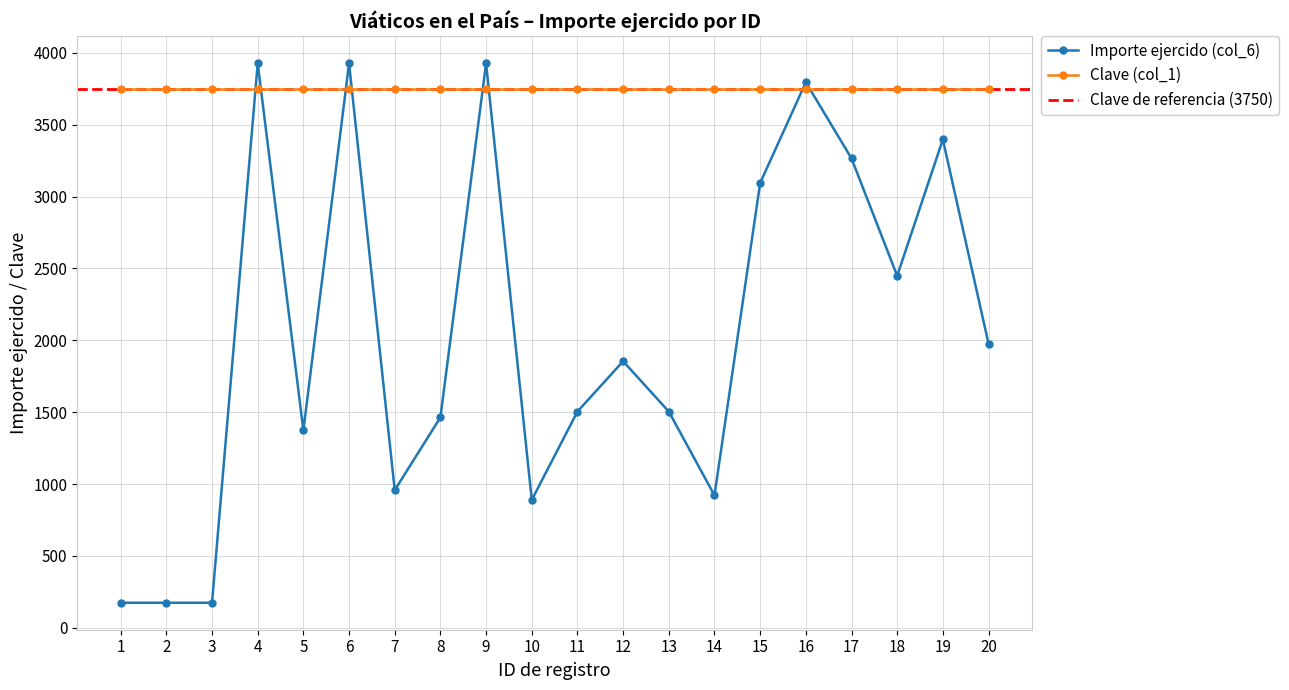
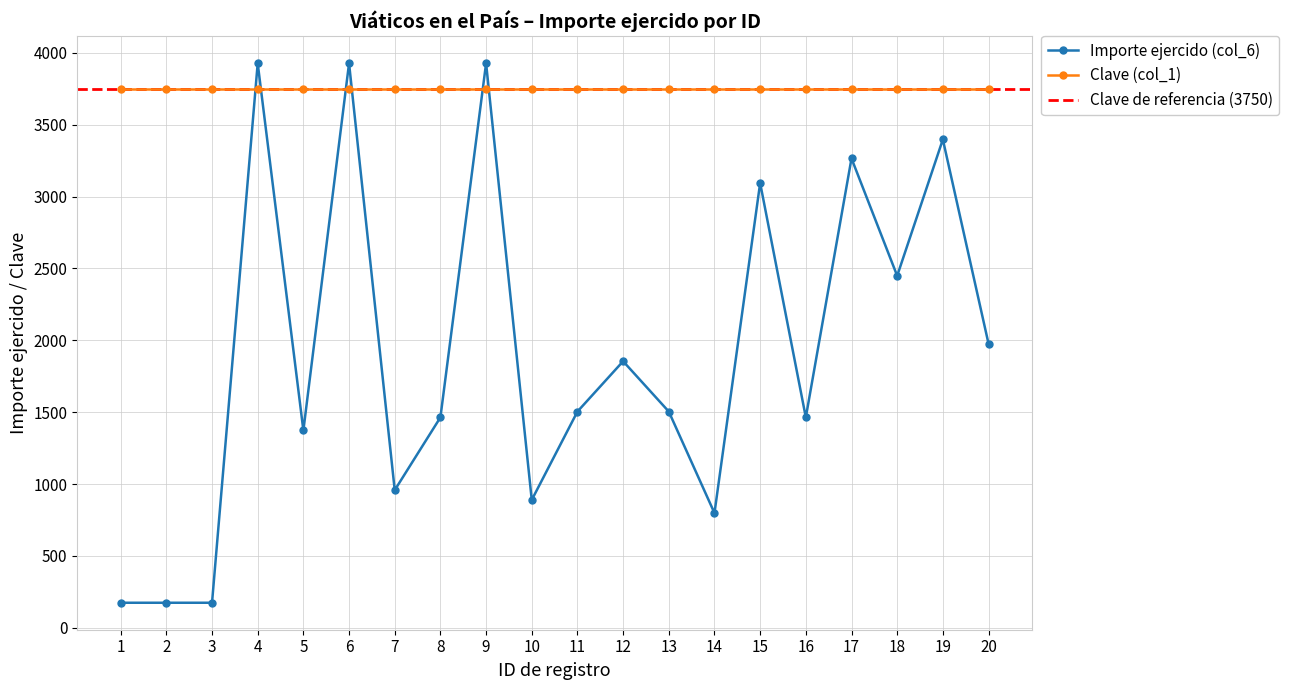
Importe ejercido (col_6), 14: 920 -> 800
Importe ejercido (col_6), 16: 3790 -> 1460
